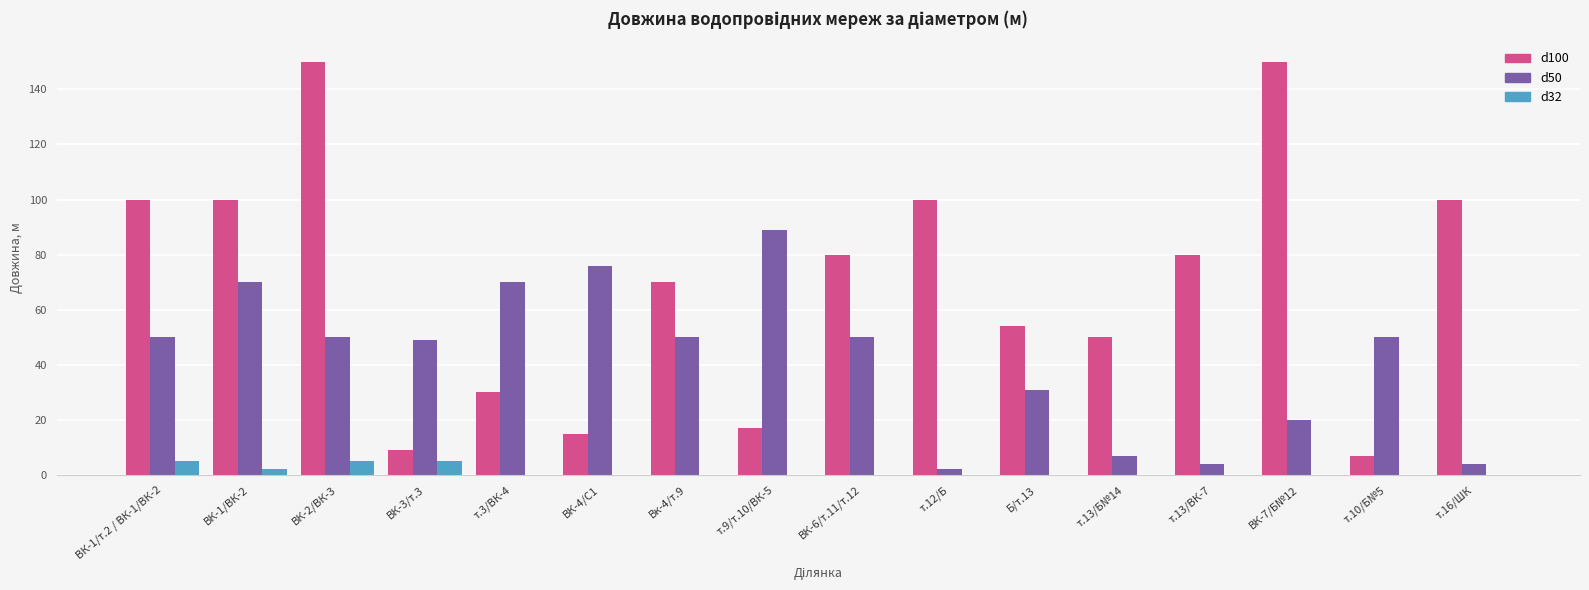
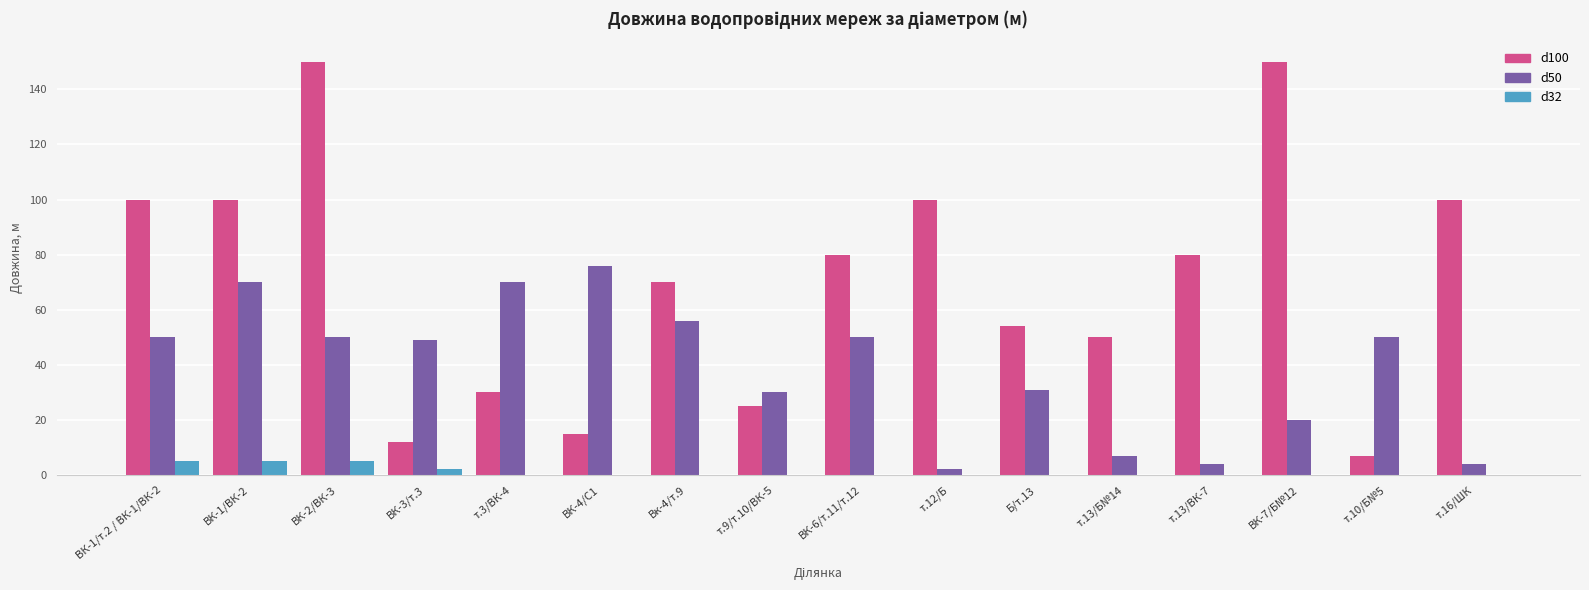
d32, ВК-1/ВК-2: 2 -> 5
d100, ВК-3/т.3: 9 -> 12
d32, ВК-3/т.3: 5 -> 2
d50, Вк-4/т.9: 50 -> 56
d100, т.9/т.10/ВК-5: 17 -> 25
d50, т.9/т.10/ВК-5: 89 -> 30
